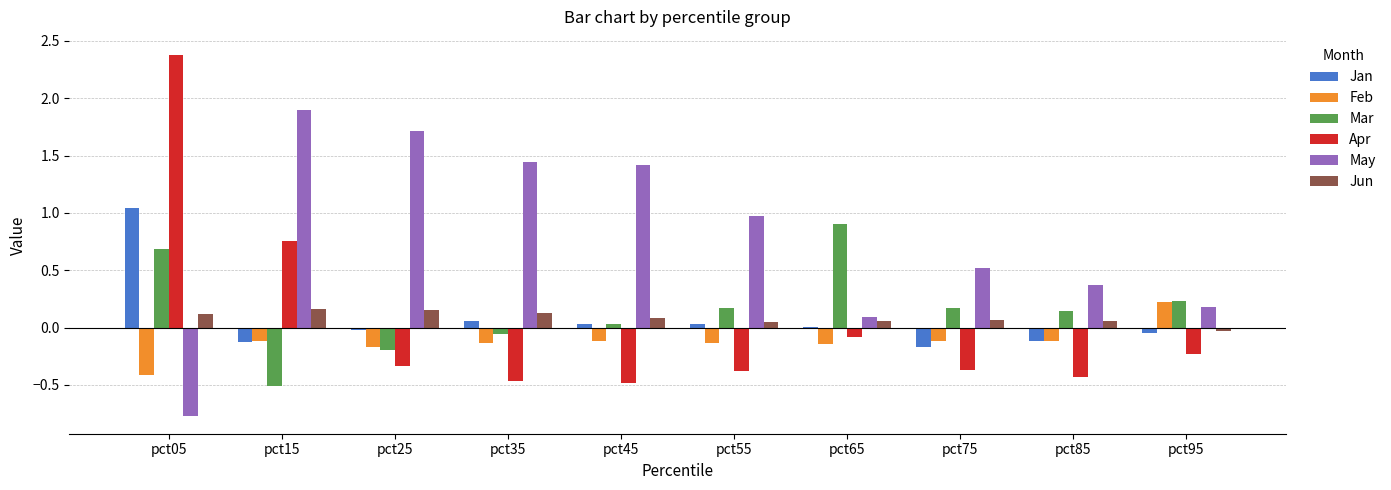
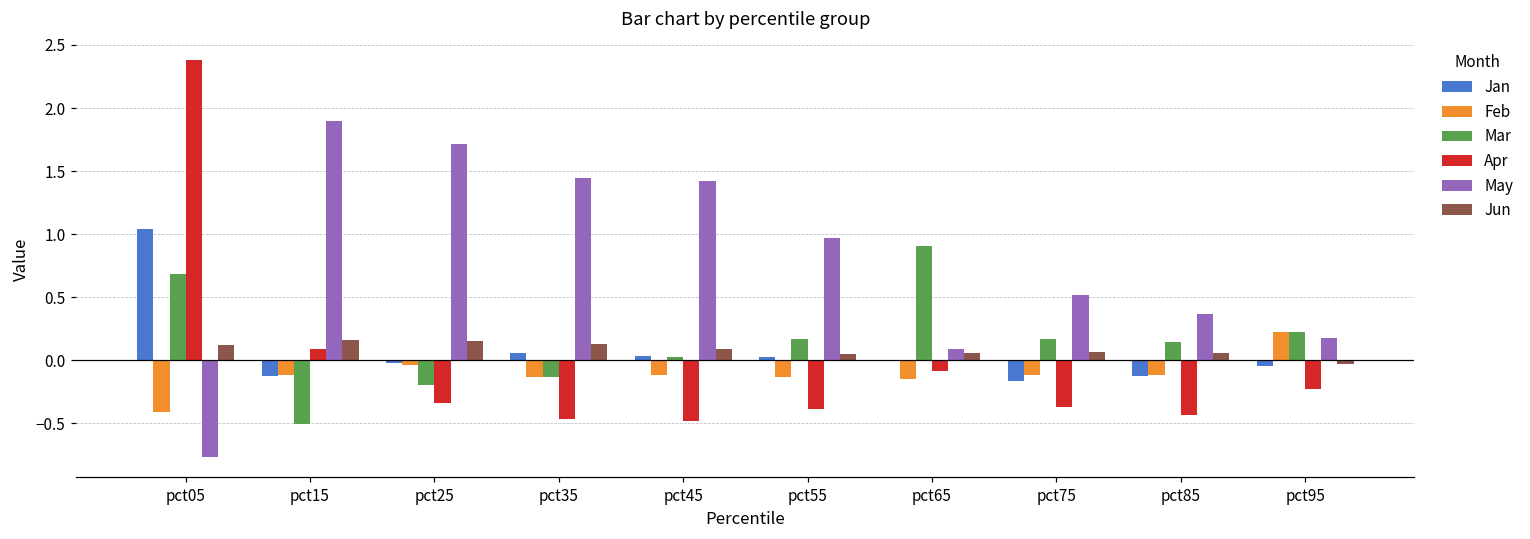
Apr, pct15: 0.75 -> 0.09
Feb, pct25: -0.17 -> -0.04
Mar, pct35: -0.05 -> -0.13
